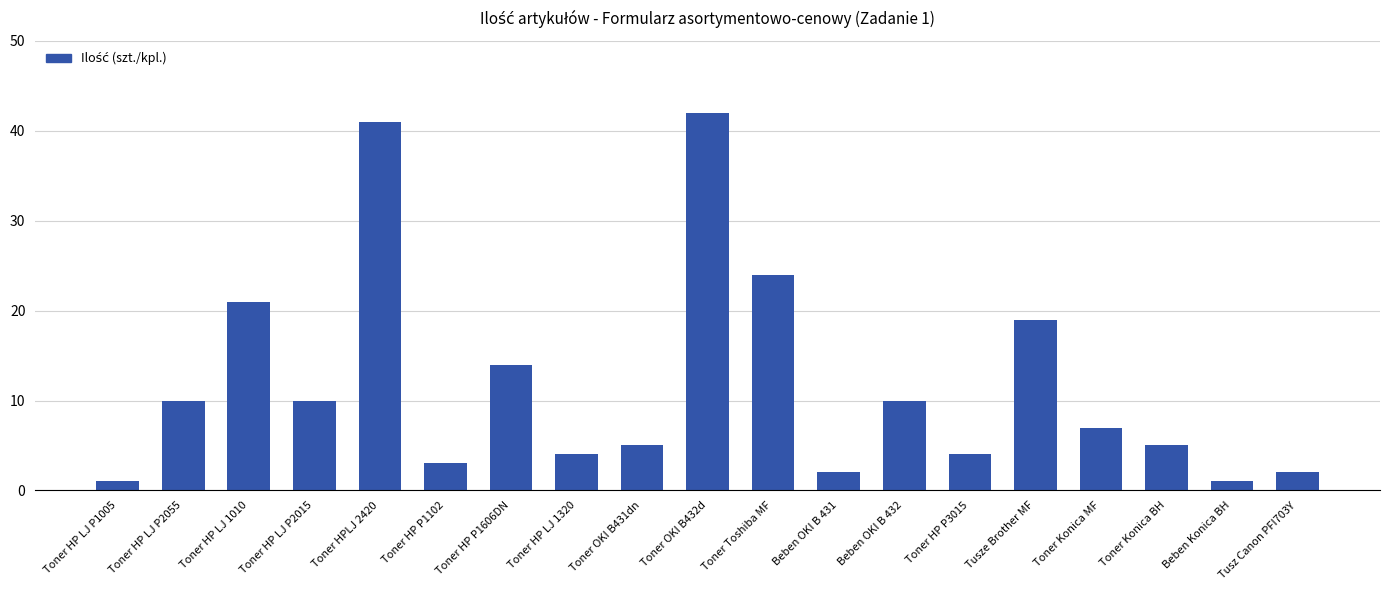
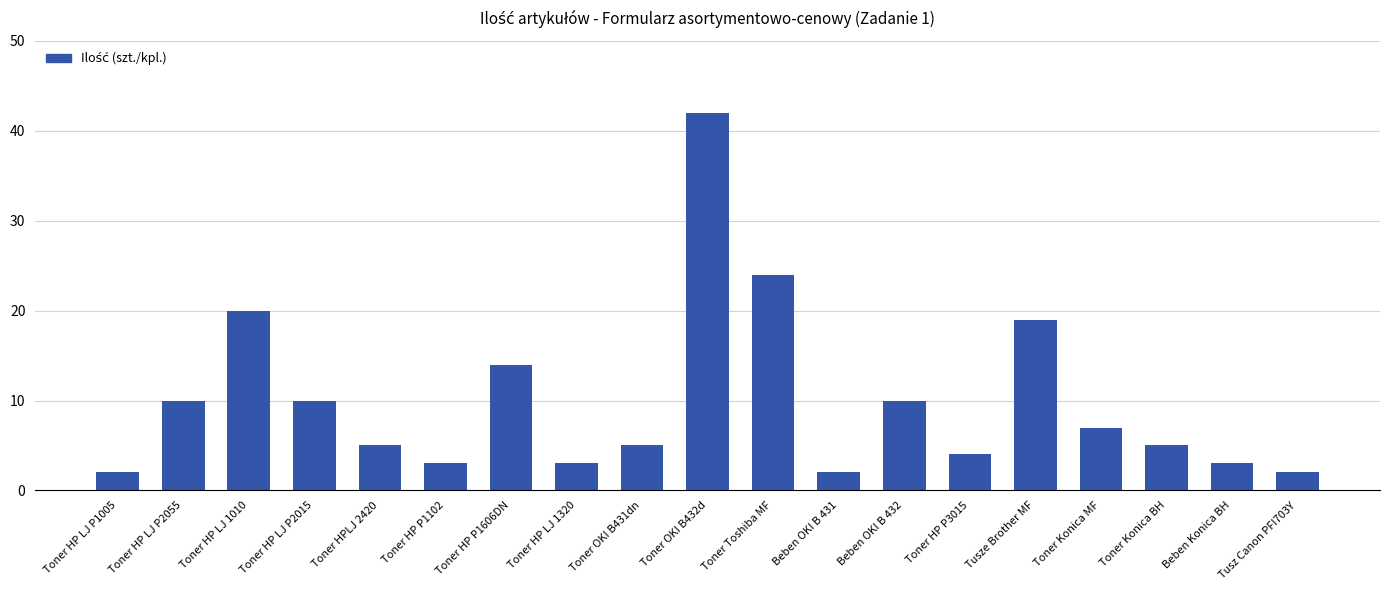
Toner HP LJ P1005: 1 -> 2
Toner HP LJ 1010: 21 -> 20
Toner HPLJ 2420: 41 -> 5
Toner HP LJ 1320: 4 -> 3
Beben Konica BH: 1 -> 3
